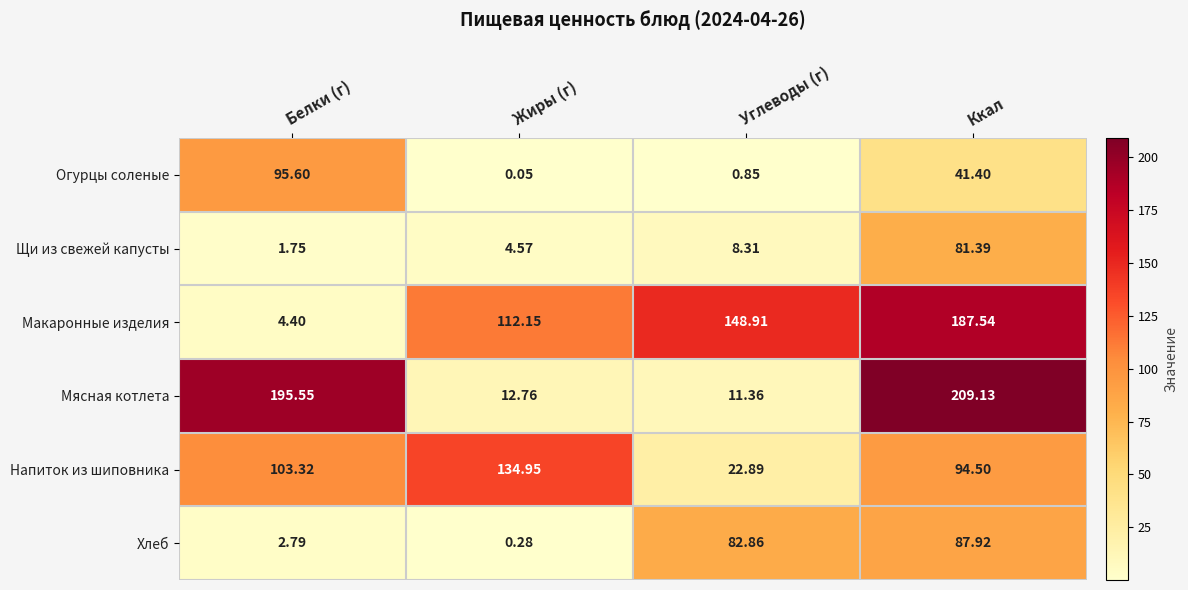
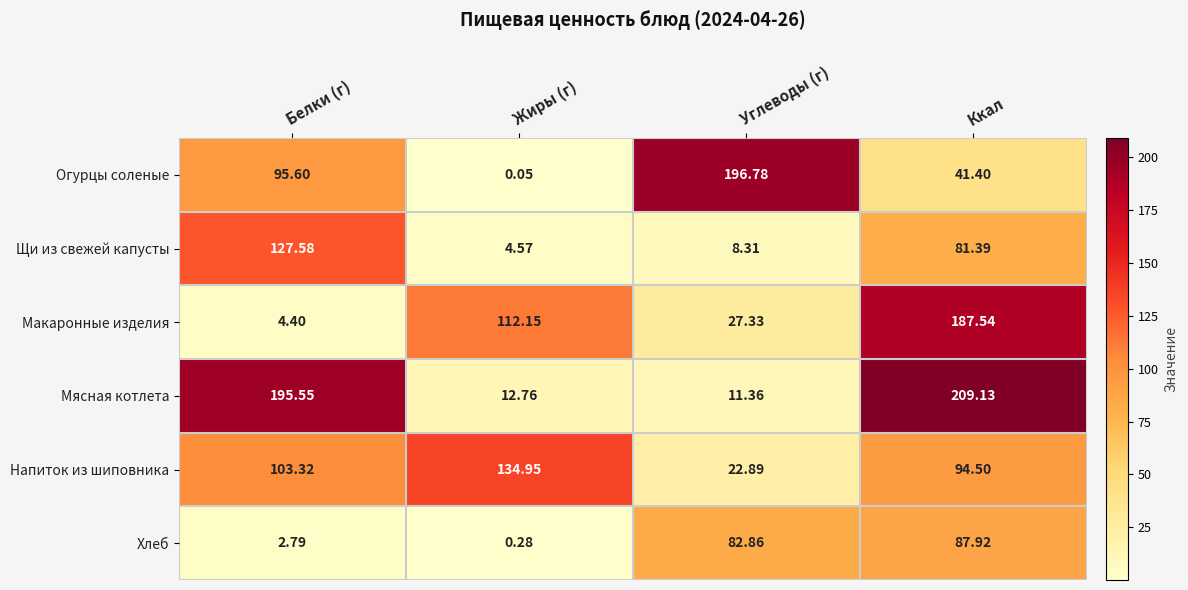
Огурцы соленые, Углеводы (г): 0.85 -> 196.78
Щи из свежей капусты, Белки (г): 1.75 -> 127.58
Макаронные изделия, Углеводы (г): 148.91 -> 27.33
